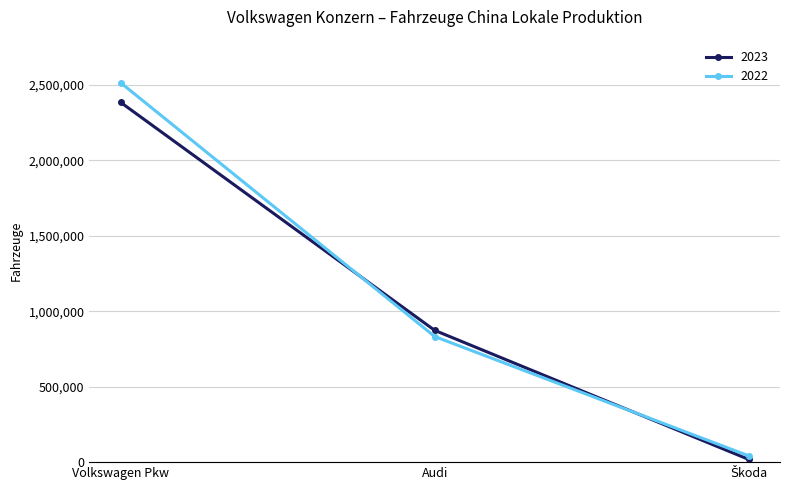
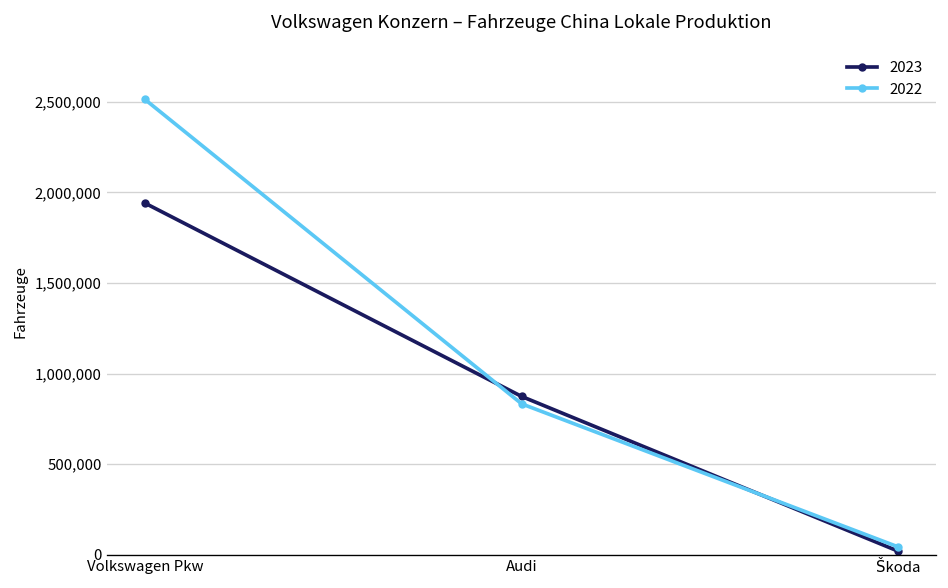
2023, Volkswagen Pkw: 2,380,000 -> 1,940,000
